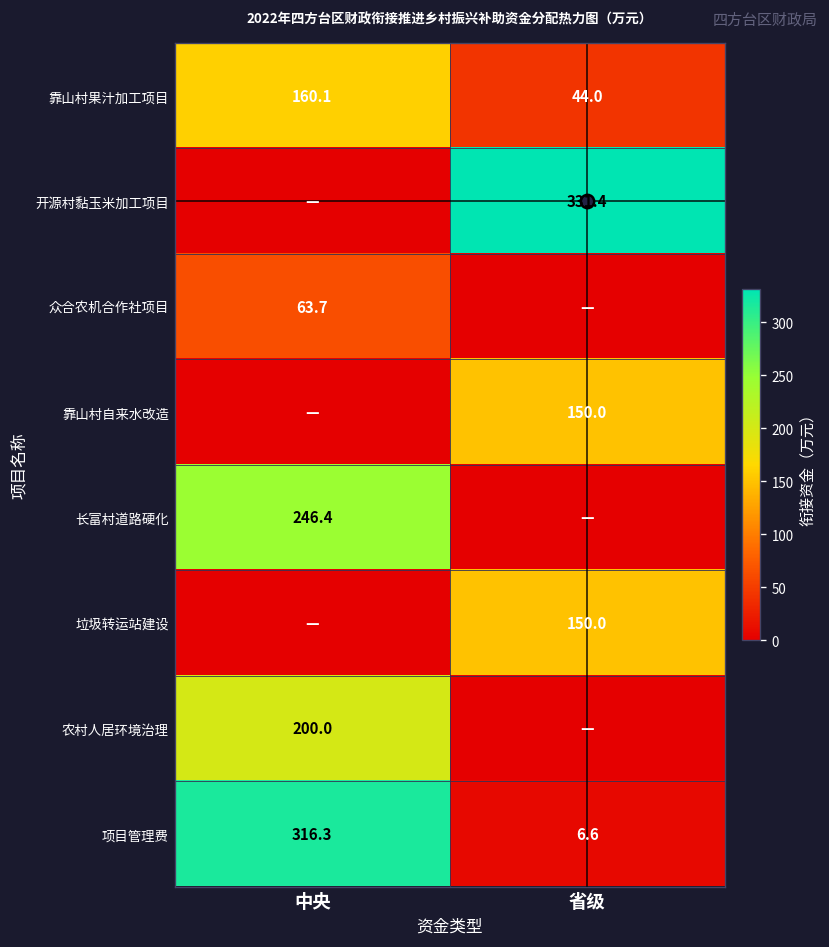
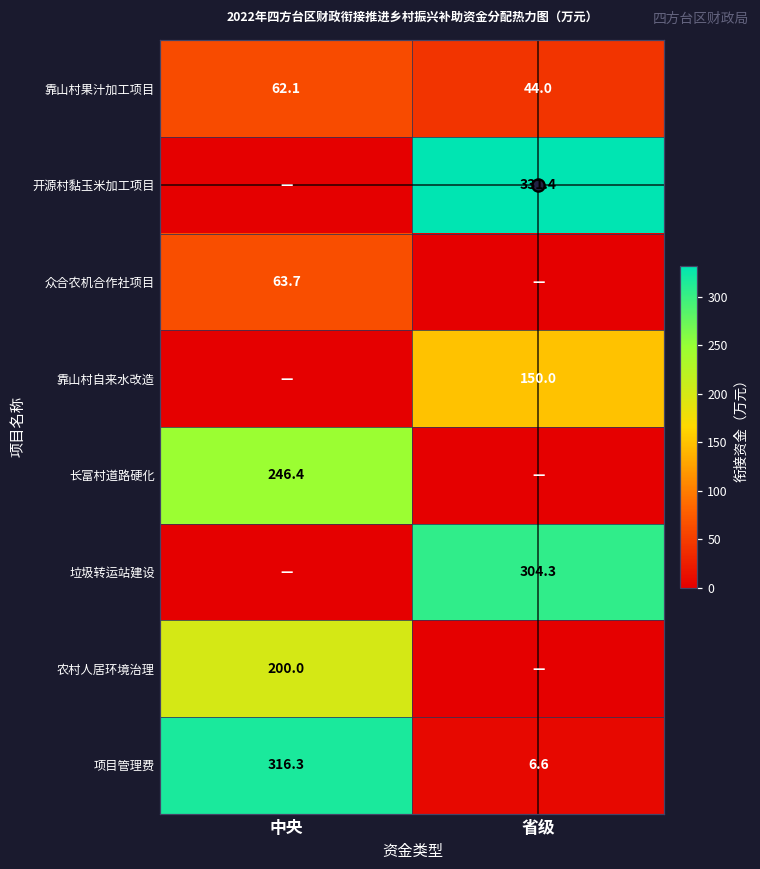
靠山村果汁加工项目, 中央: 160.1 -> 62.1
垃圾转运站建设, 省级: 150.0 -> 304.3
